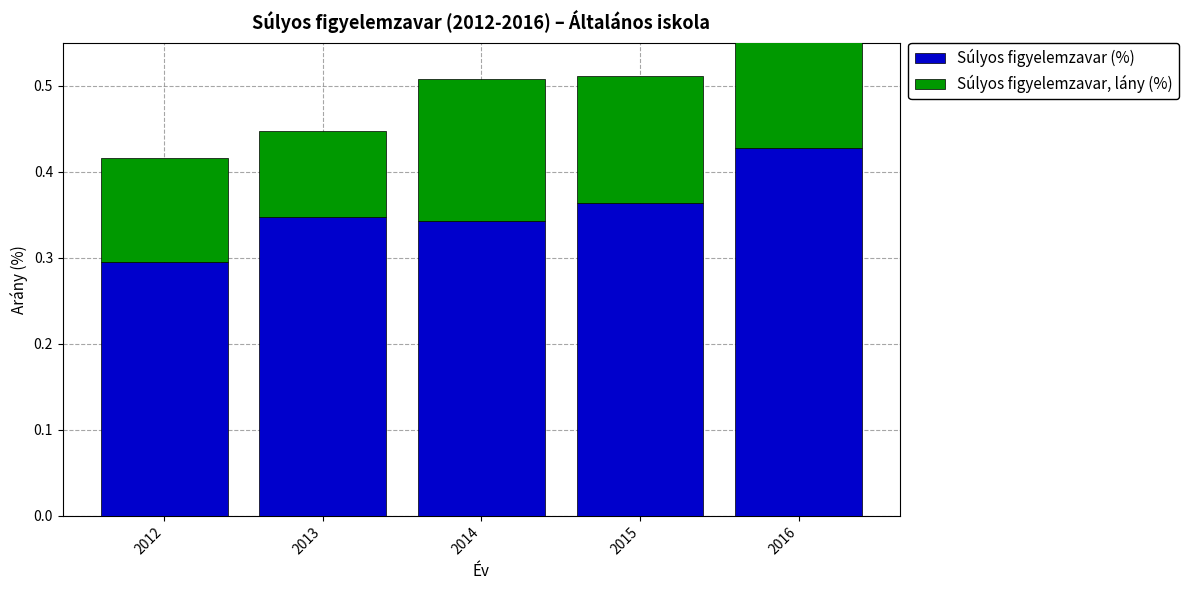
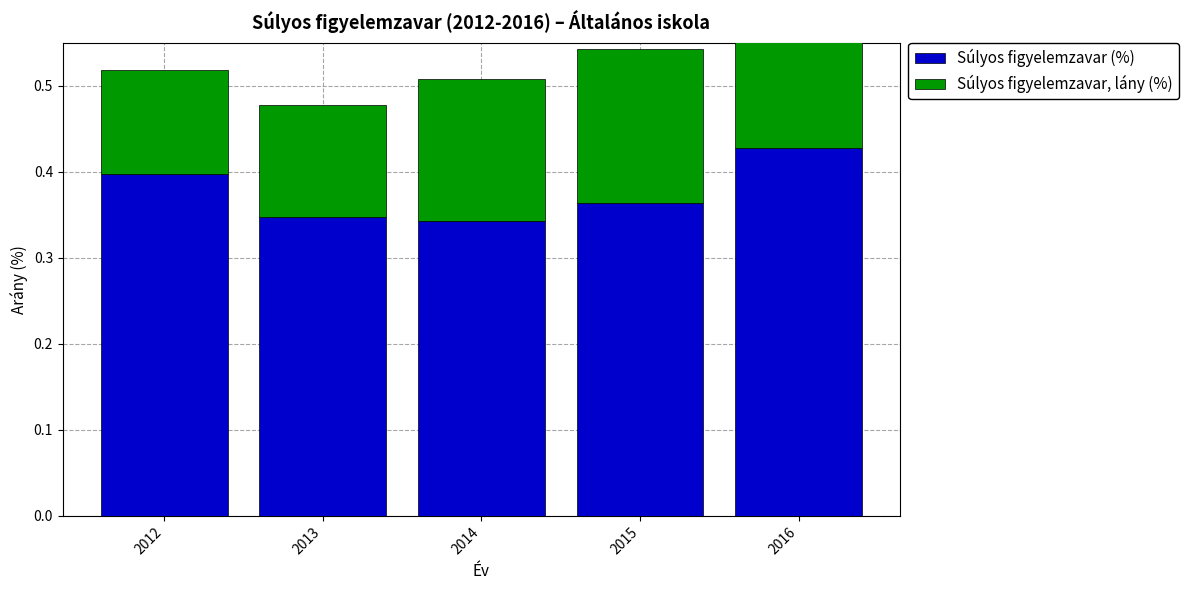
Súlyos figyelemzavar (%), 2012: 0.30 -> 0.40
Súlyos figyelemzavar, lány (%), 2013: 0.10 -> 0.13
Súlyos figyelemzavar, lány (%), 2015: 0.15 -> 0.18
